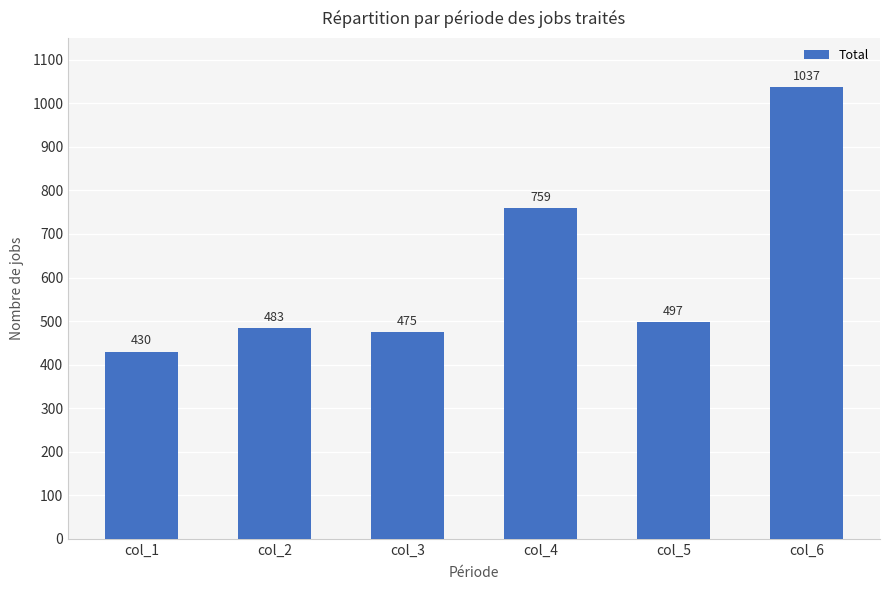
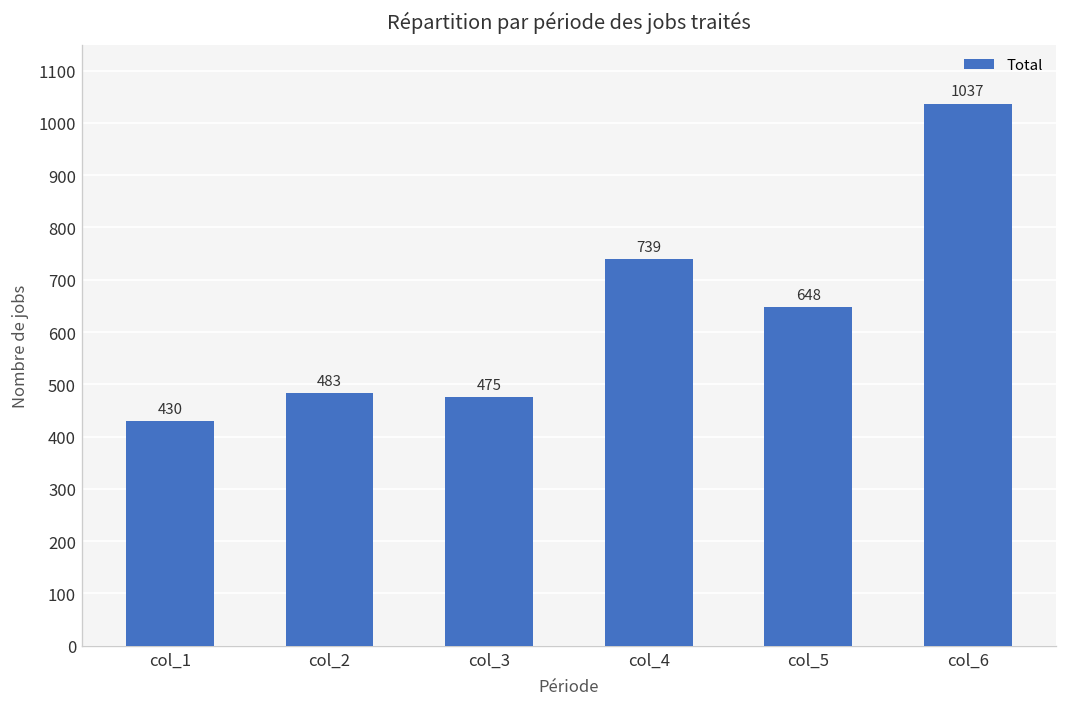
col_4: 759 -> 739
col_5: 497 -> 648
